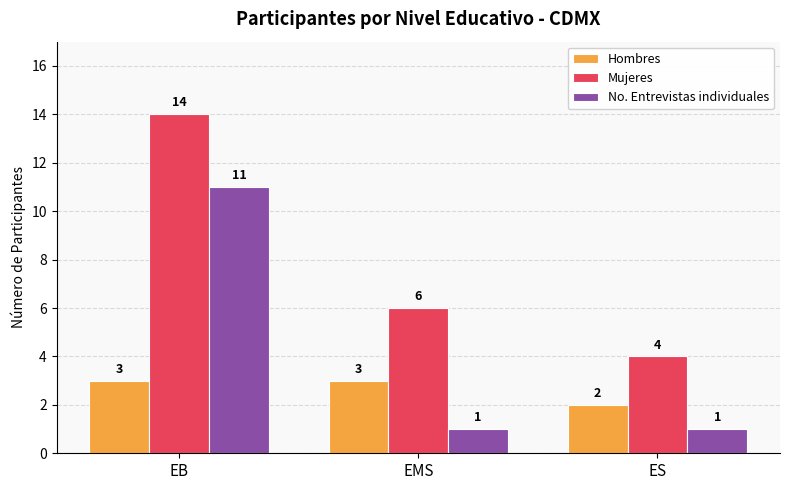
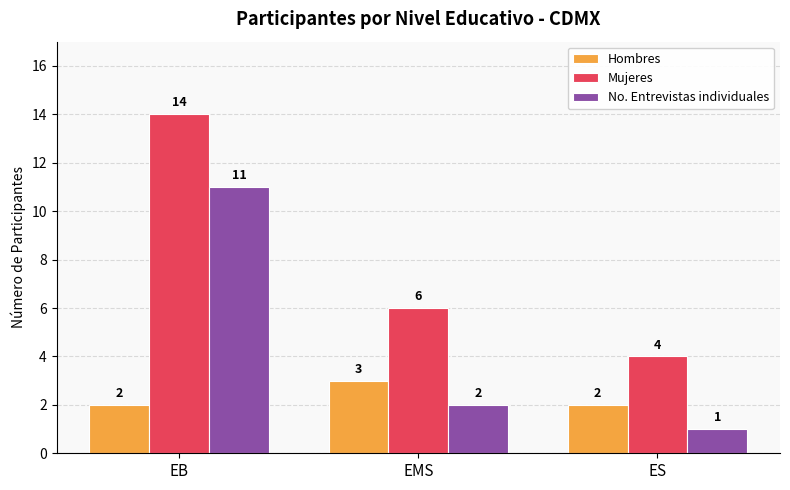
Hombres, EB: 3 -> 2
No. Entrevistas individuales, EMS: 1 -> 2
